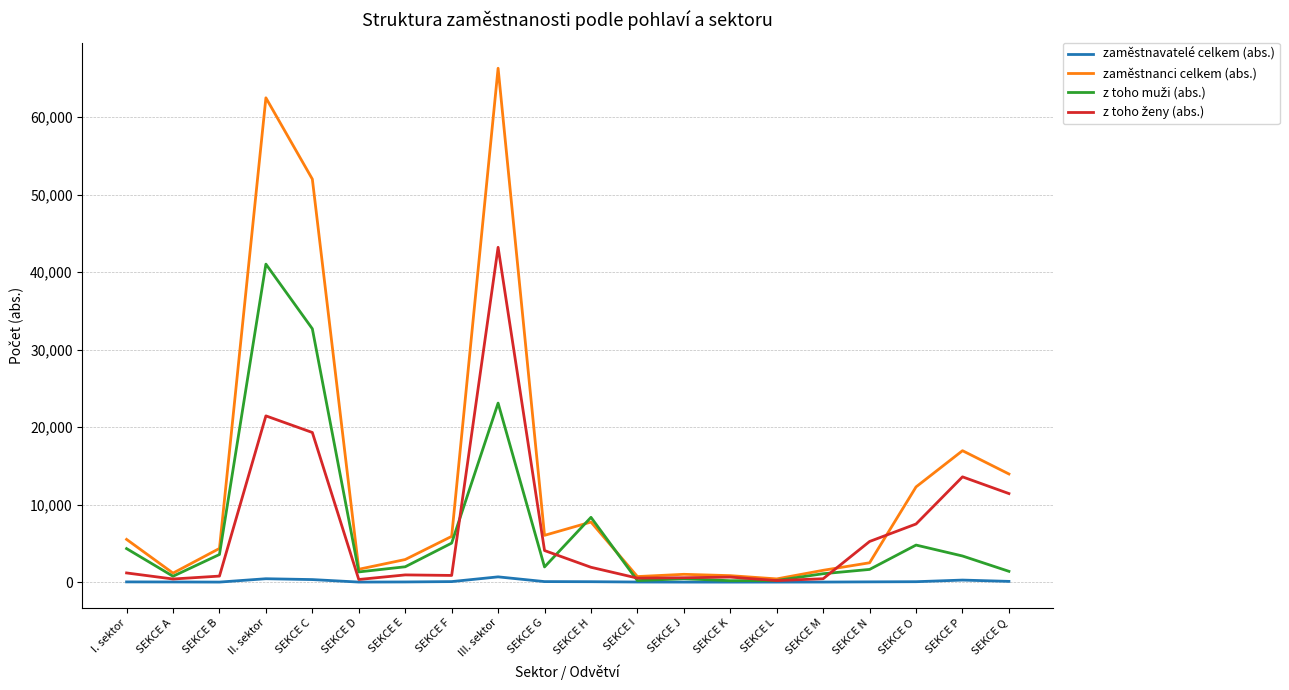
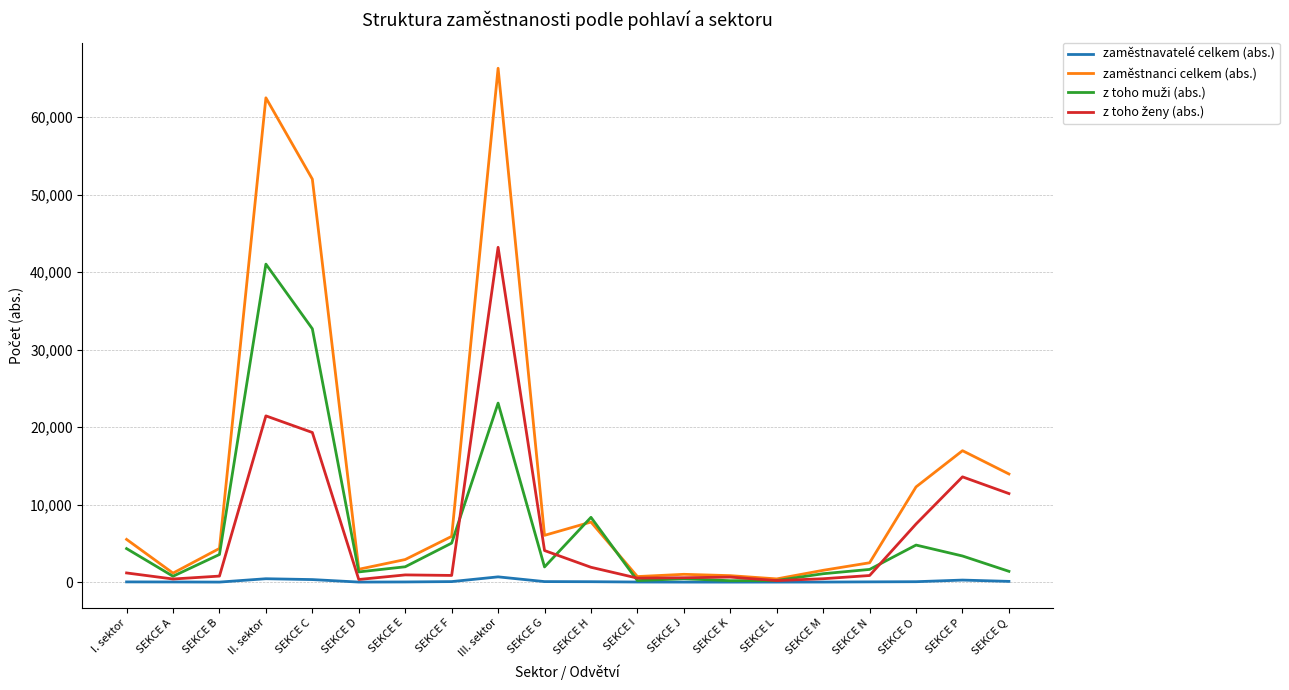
z toho ženy (abs.), SEKCE N: 5,000 -> 1,000
